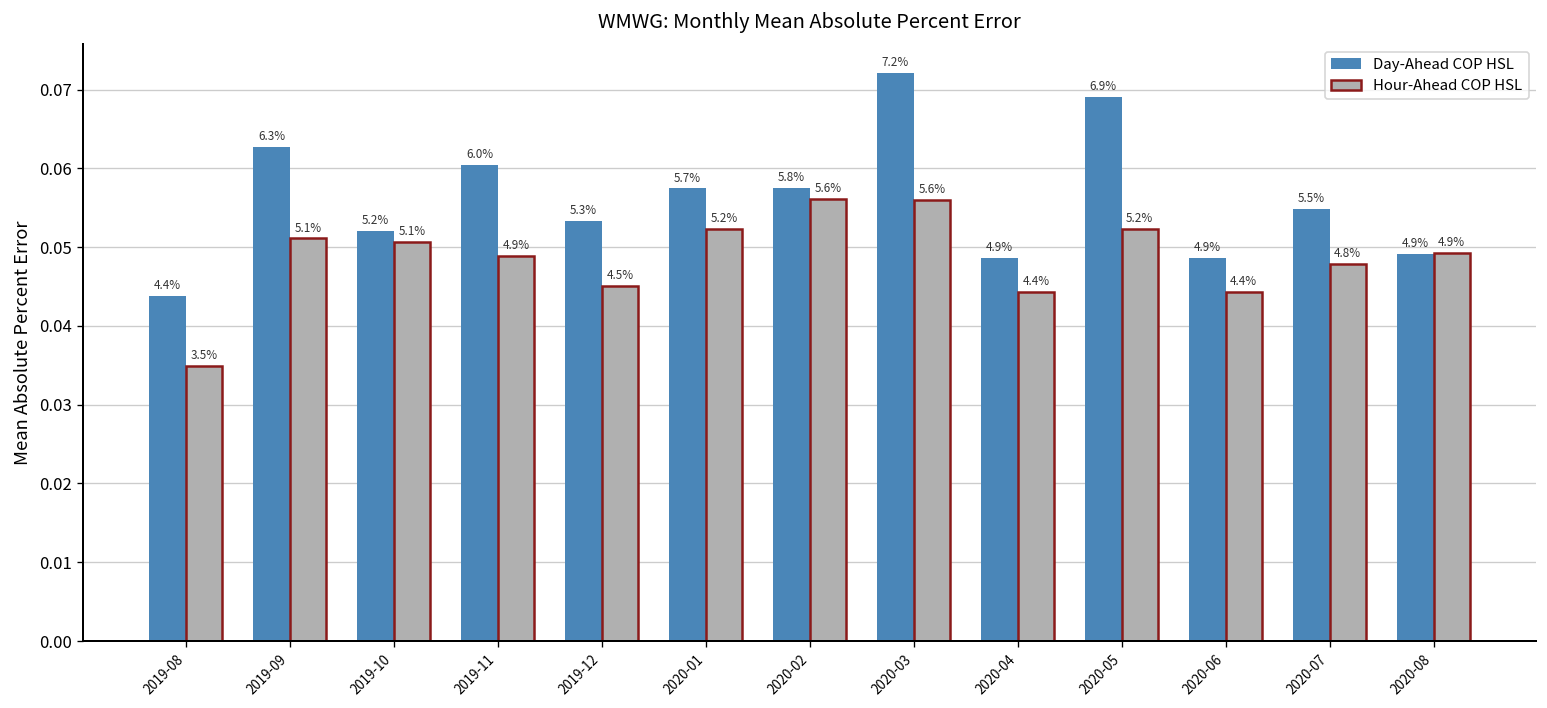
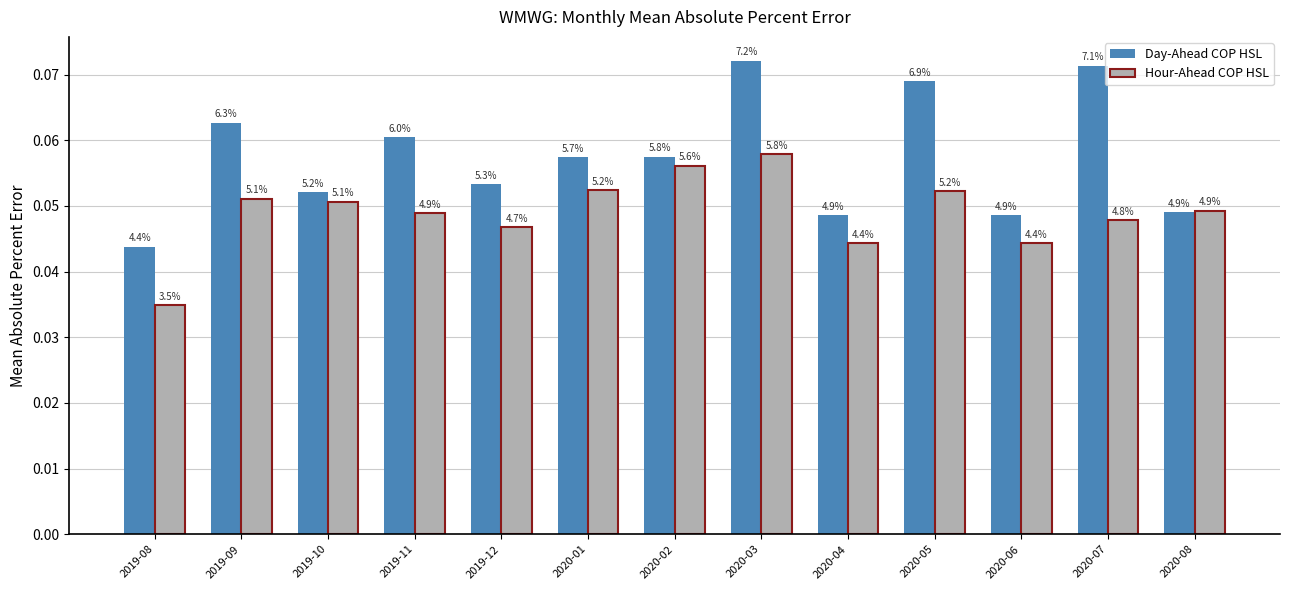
Hour-Ahead COP HSL, 2019-12: 4.5% -> 4.7%
Hour-Ahead COP HSL, 2020-03: 5.6% -> 5.8%
Day-Ahead COP HSL, 2020-07: 5.5% -> 7.1%
